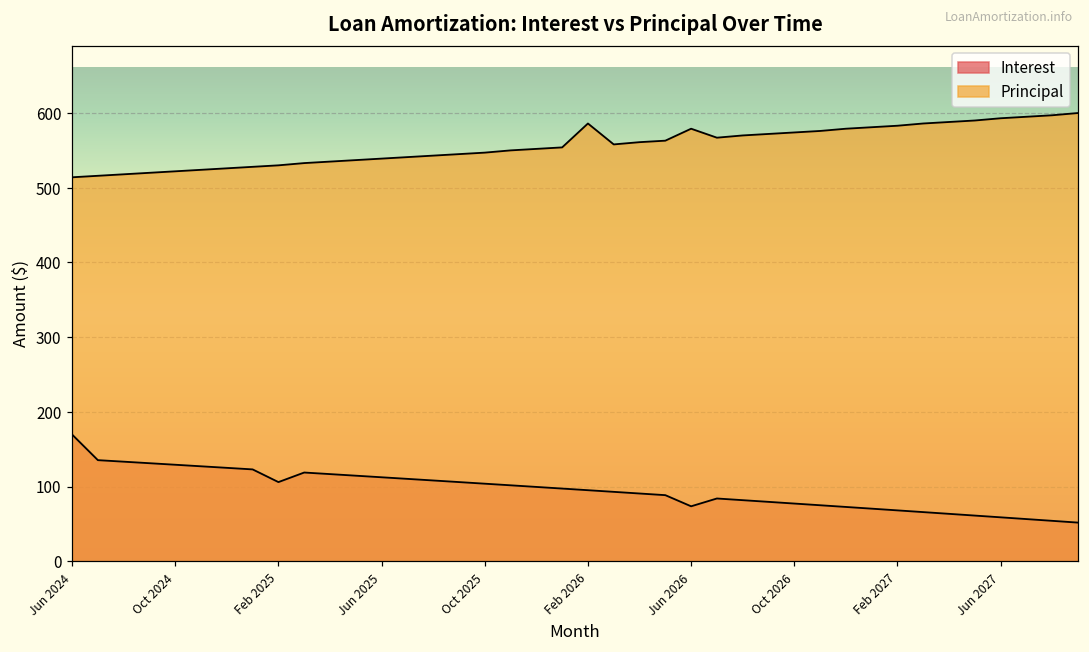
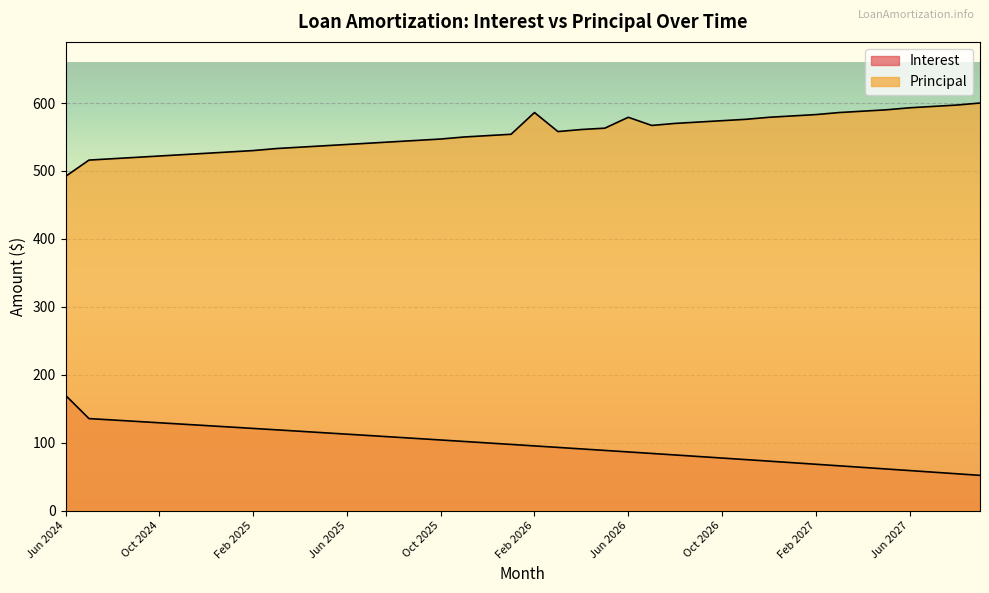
Principal, Jun 2024: 510 -> 490
Interest, Feb 2025: 110 -> 120
Interest, Jun 2026: 70 -> 90
